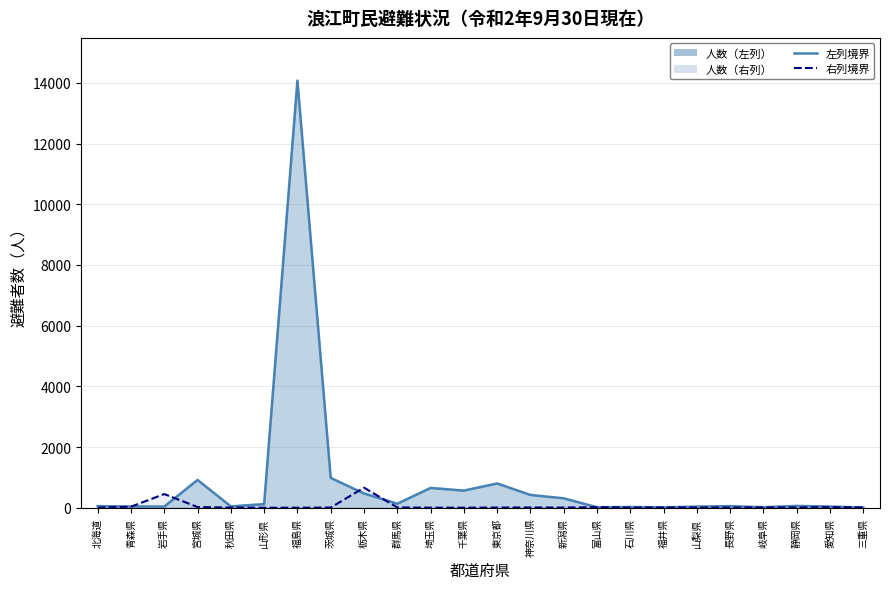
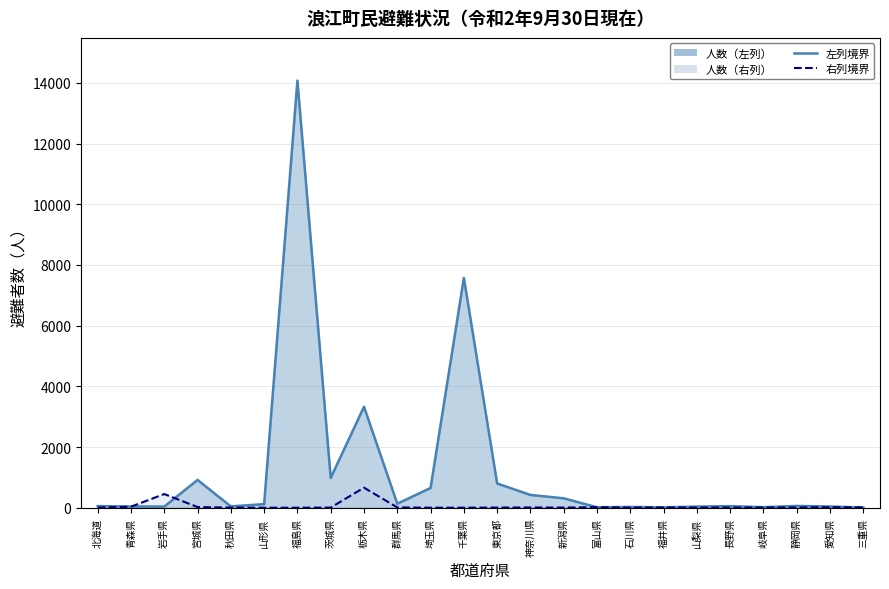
人数（左列）, 栃木県: 500 -> 3300
人数（左列）, 千葉県: 600 -> 7600
